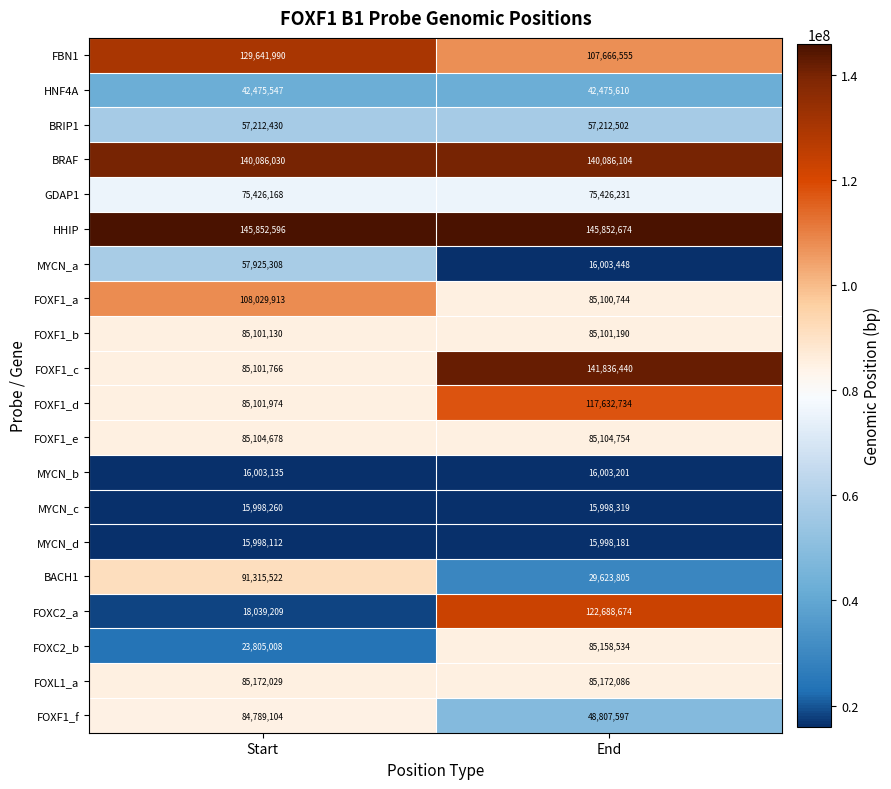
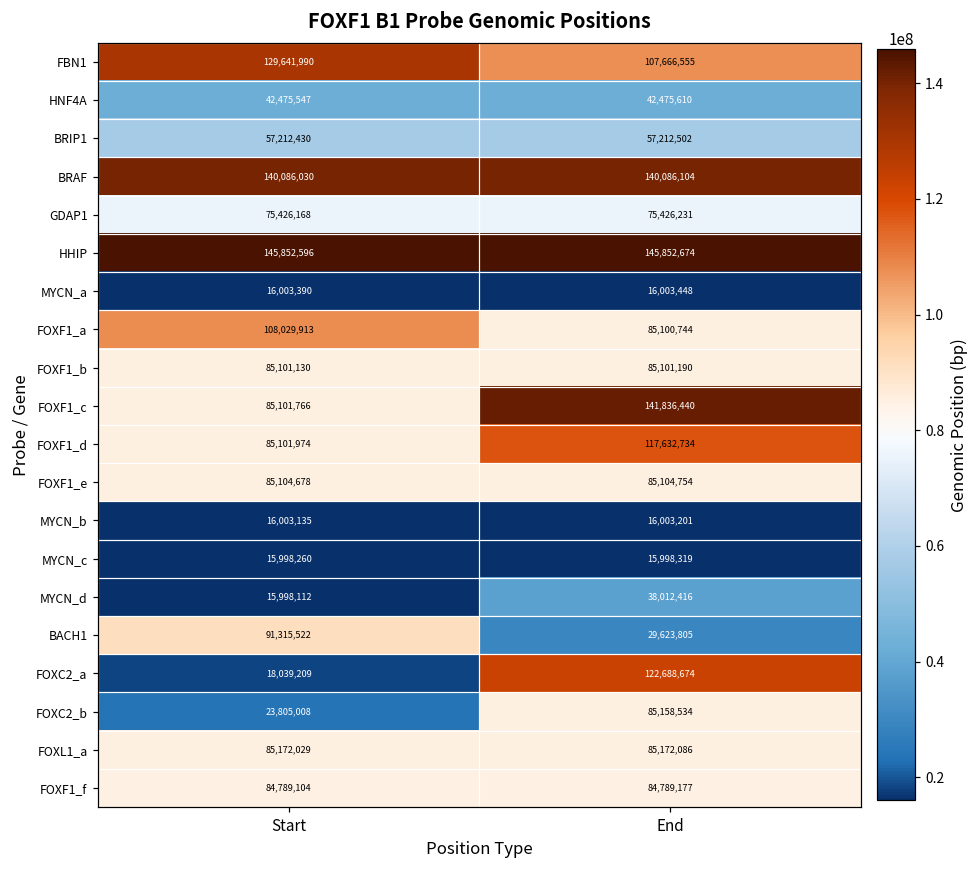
MYCN_a, Start: 57,925,308 -> 16,003,390
MYCN_d, End: 15,998,181 -> 38,012,416
FOXF1_f, End: 48,807,597 -> 84,789,177
